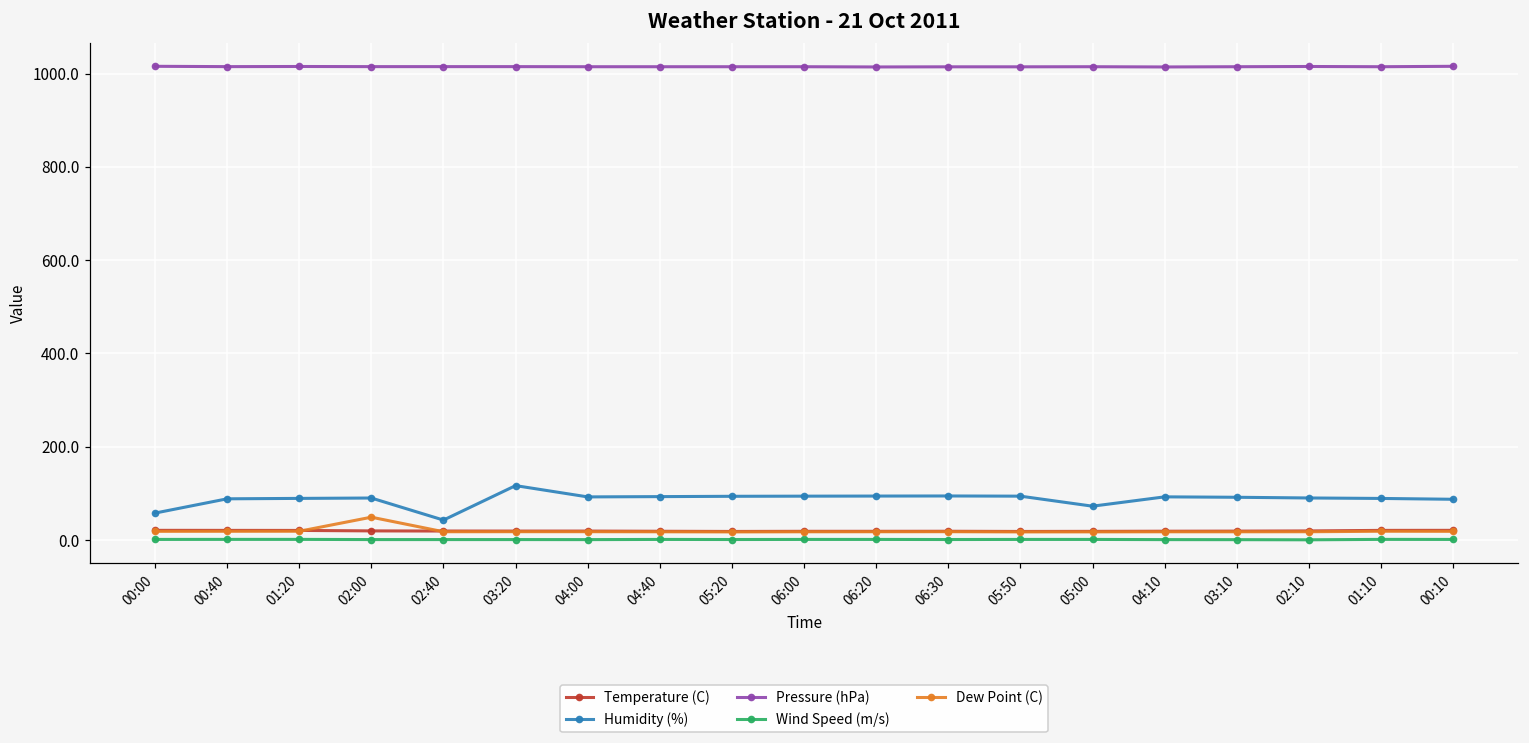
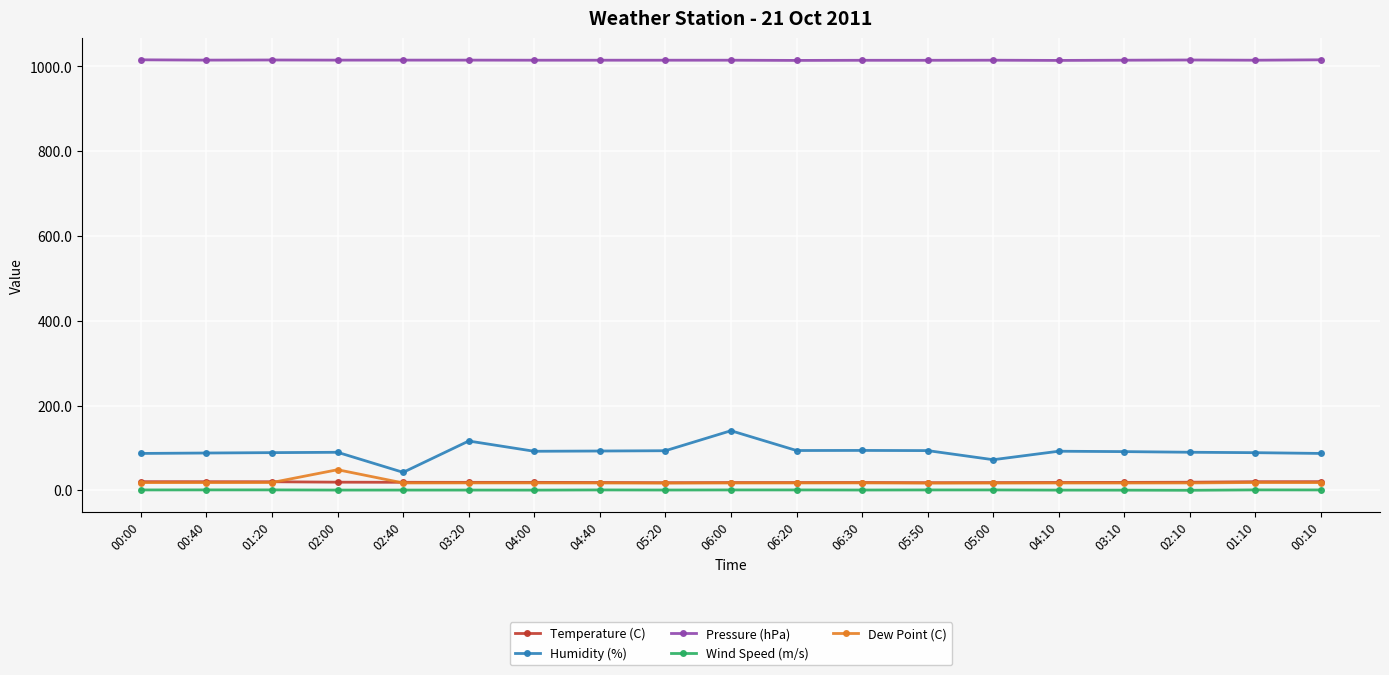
Humidity (%), 00:00: 60 -> 90
Humidity (%), 06:00: 90 -> 140
